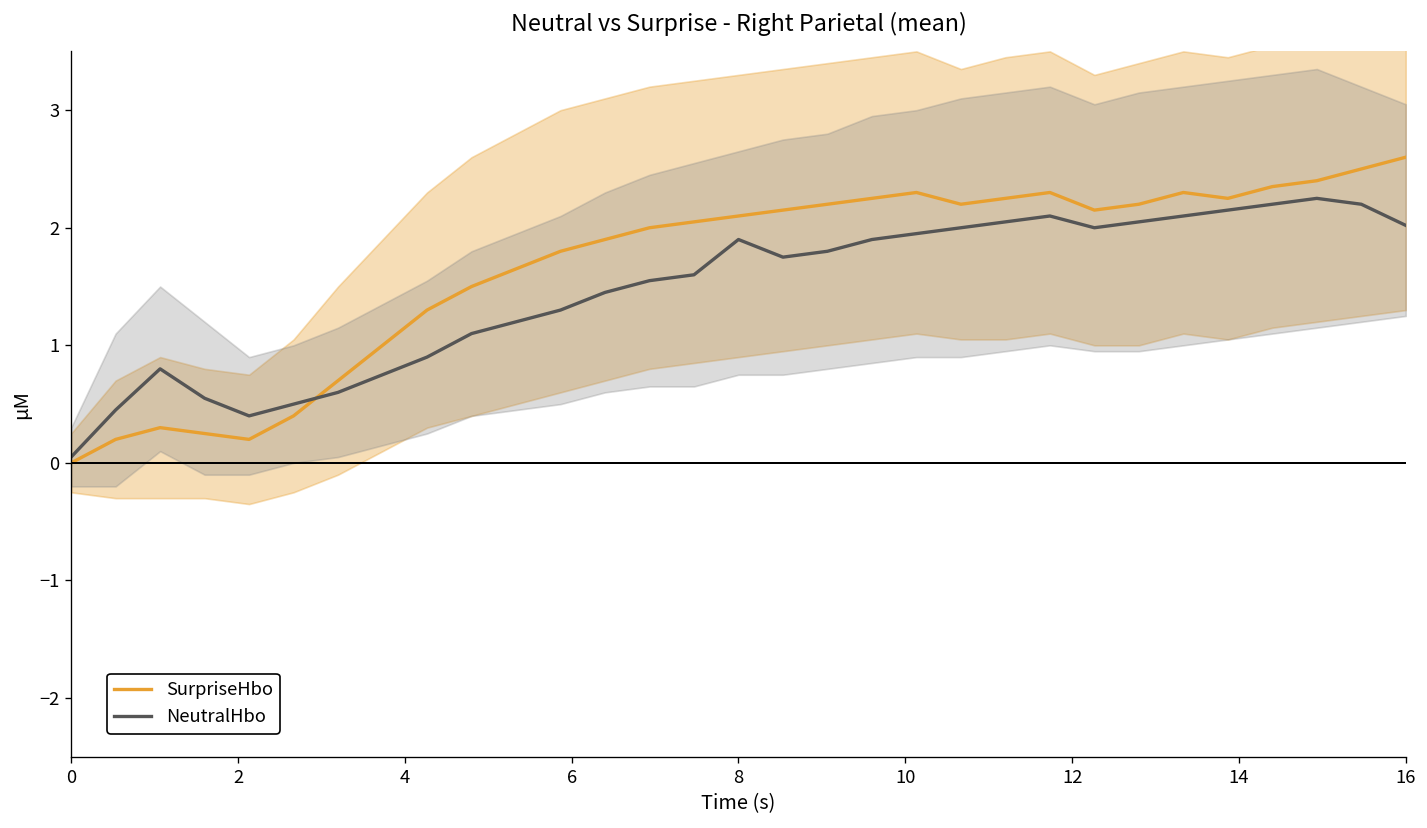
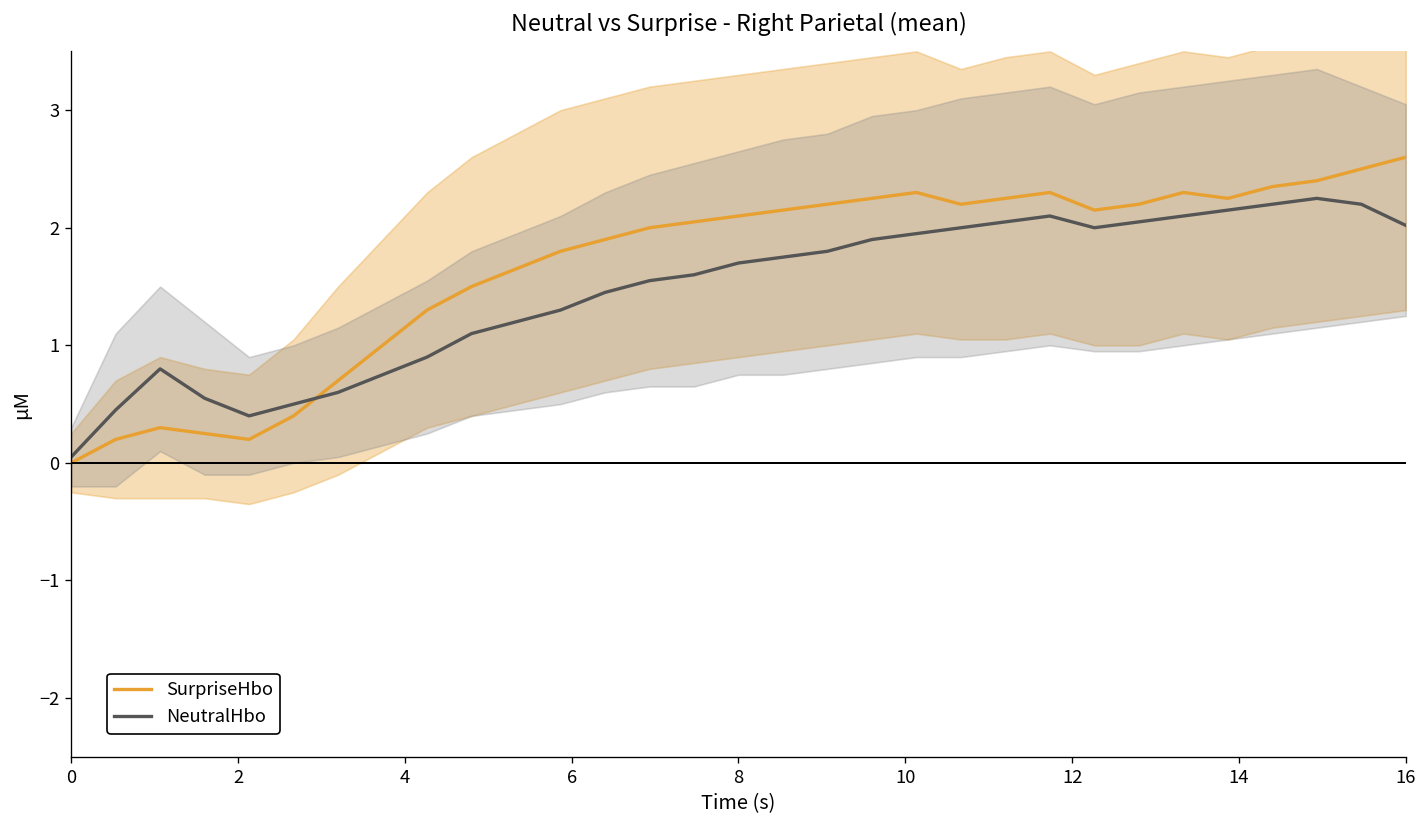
NeutralHbo, 8: 1.9 -> 1.7
